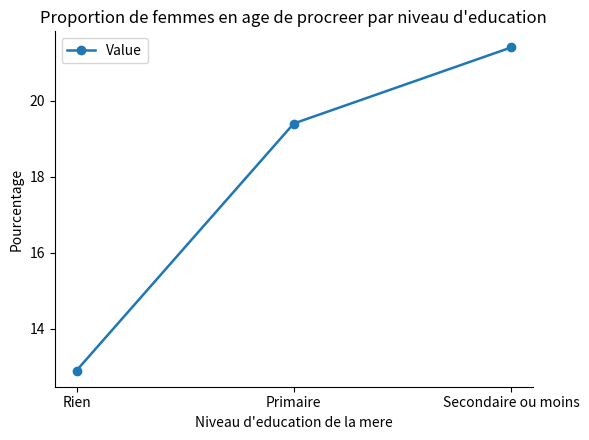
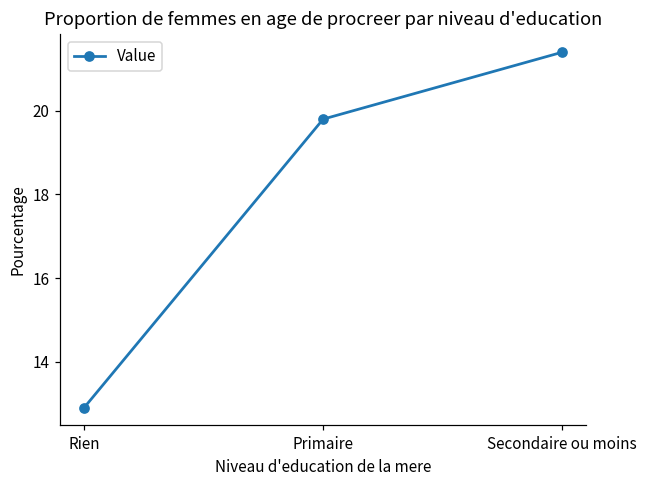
Primaire: 19.4 -> 19.8
